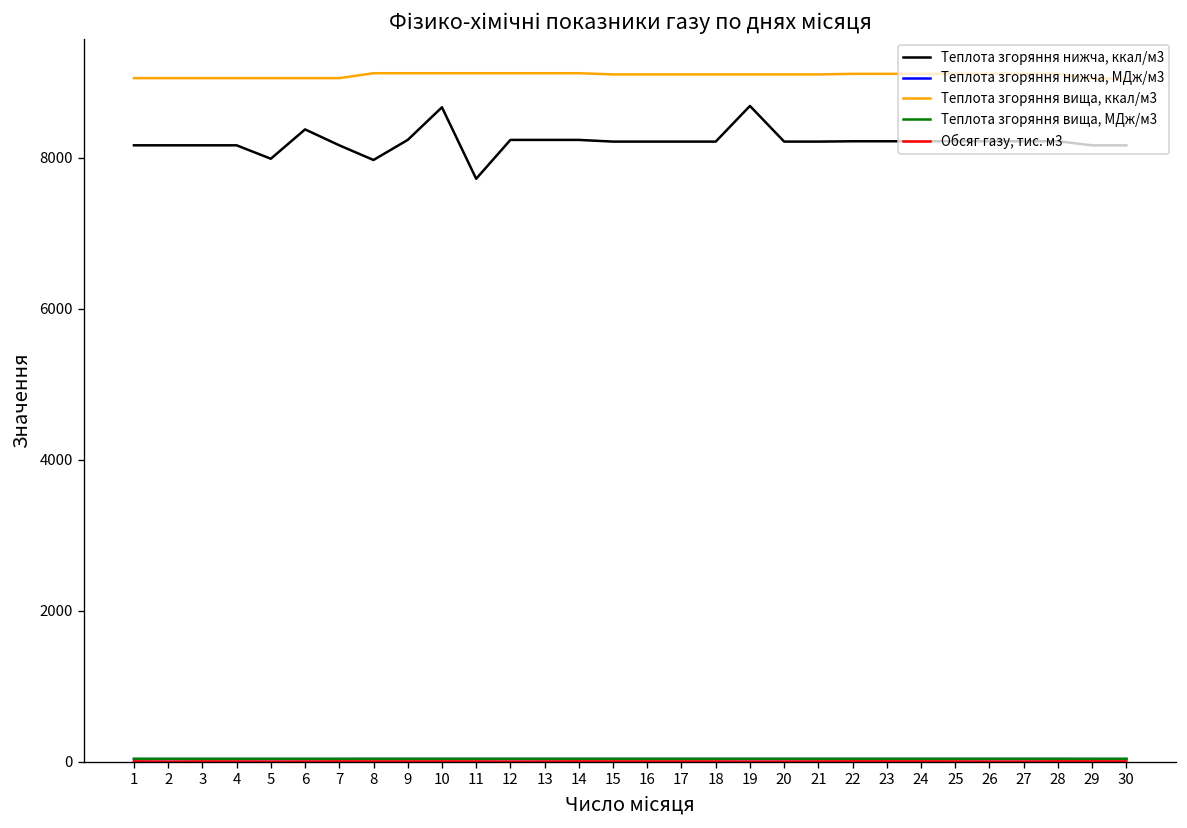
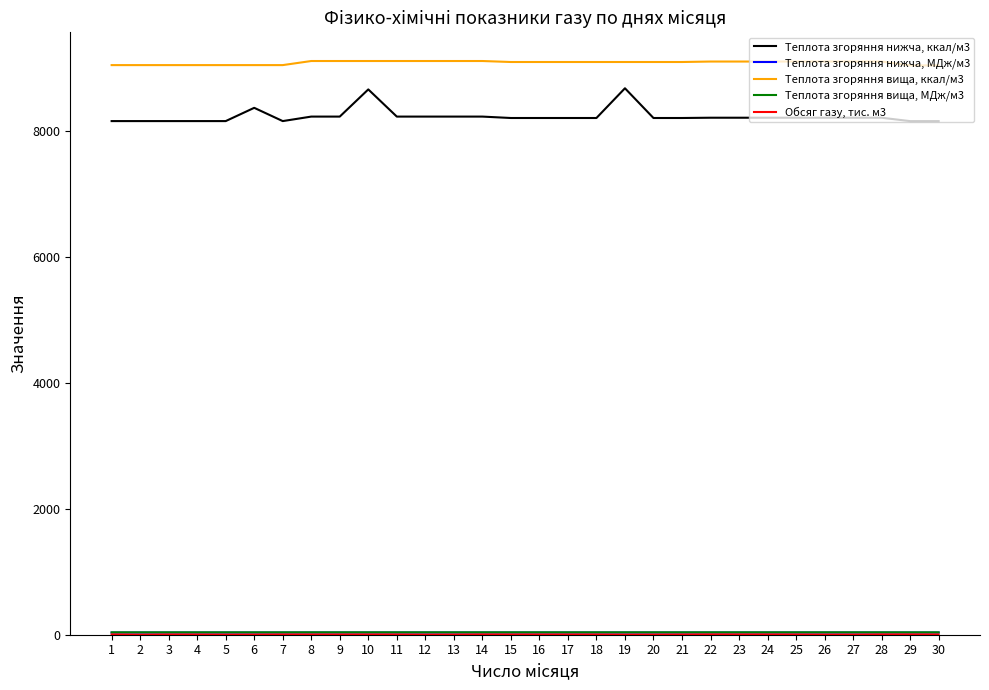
Теплота згоряння нижча, ккал/м3, 5: 8000 -> 8200
Теплота згоряння нижча, ккал/м3, 8: 8000 -> 8200
Теплота згоряння нижча, ккал/м3, 11: 7700 -> 8200
